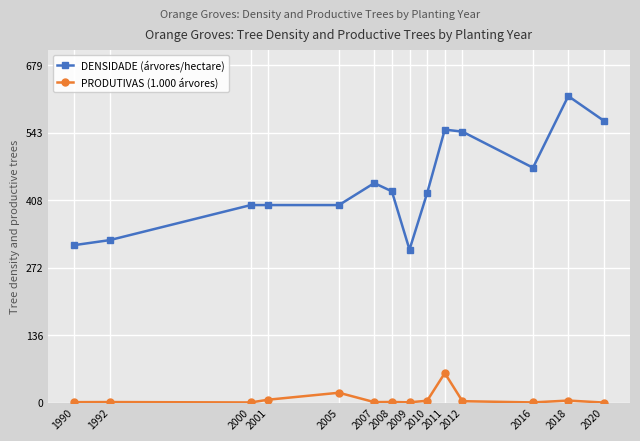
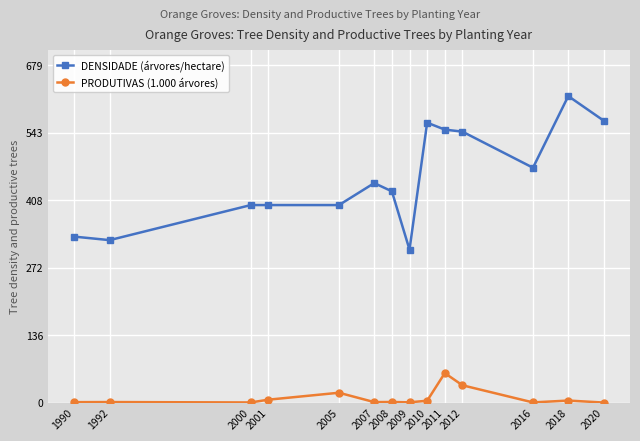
DENSIDADE (árvores/hectare), 1990: 320 -> 330
DENSIDADE (árvores/hectare), 2010: 420 -> 560
PRODUTIVAS (1.000 árvores), 2012: 0 -> 30
